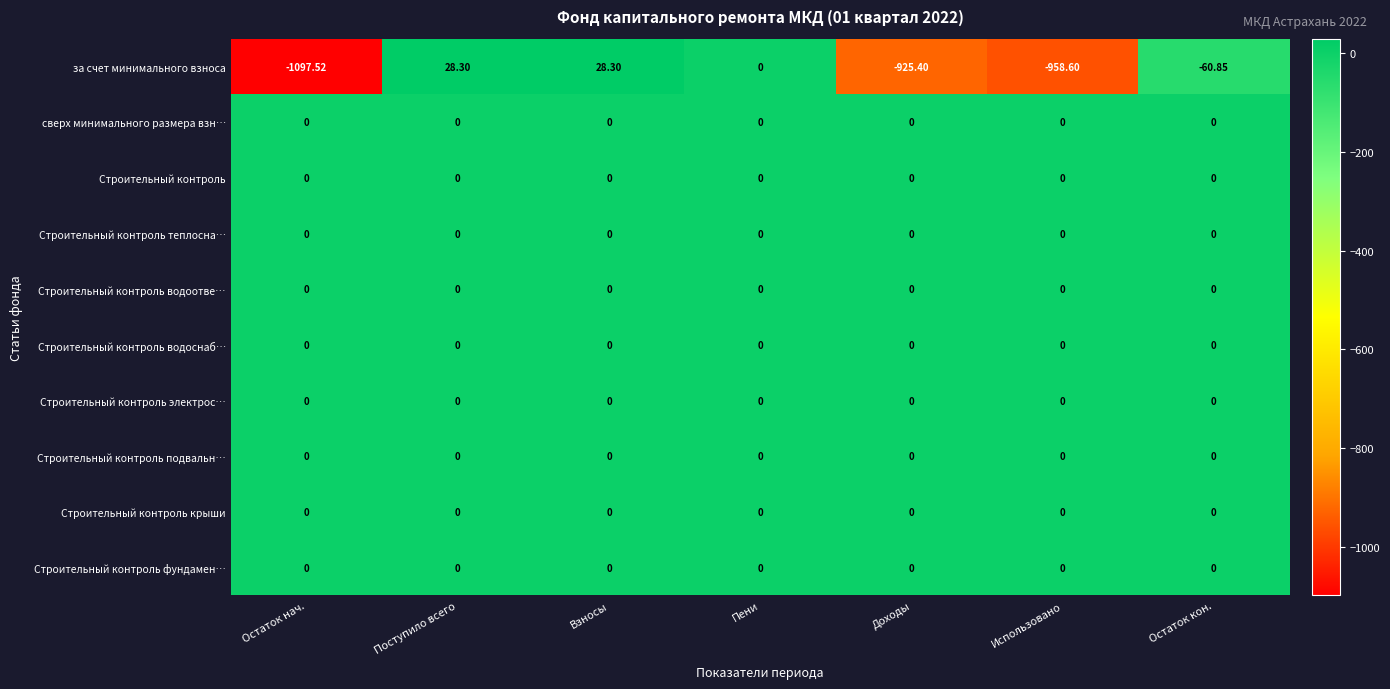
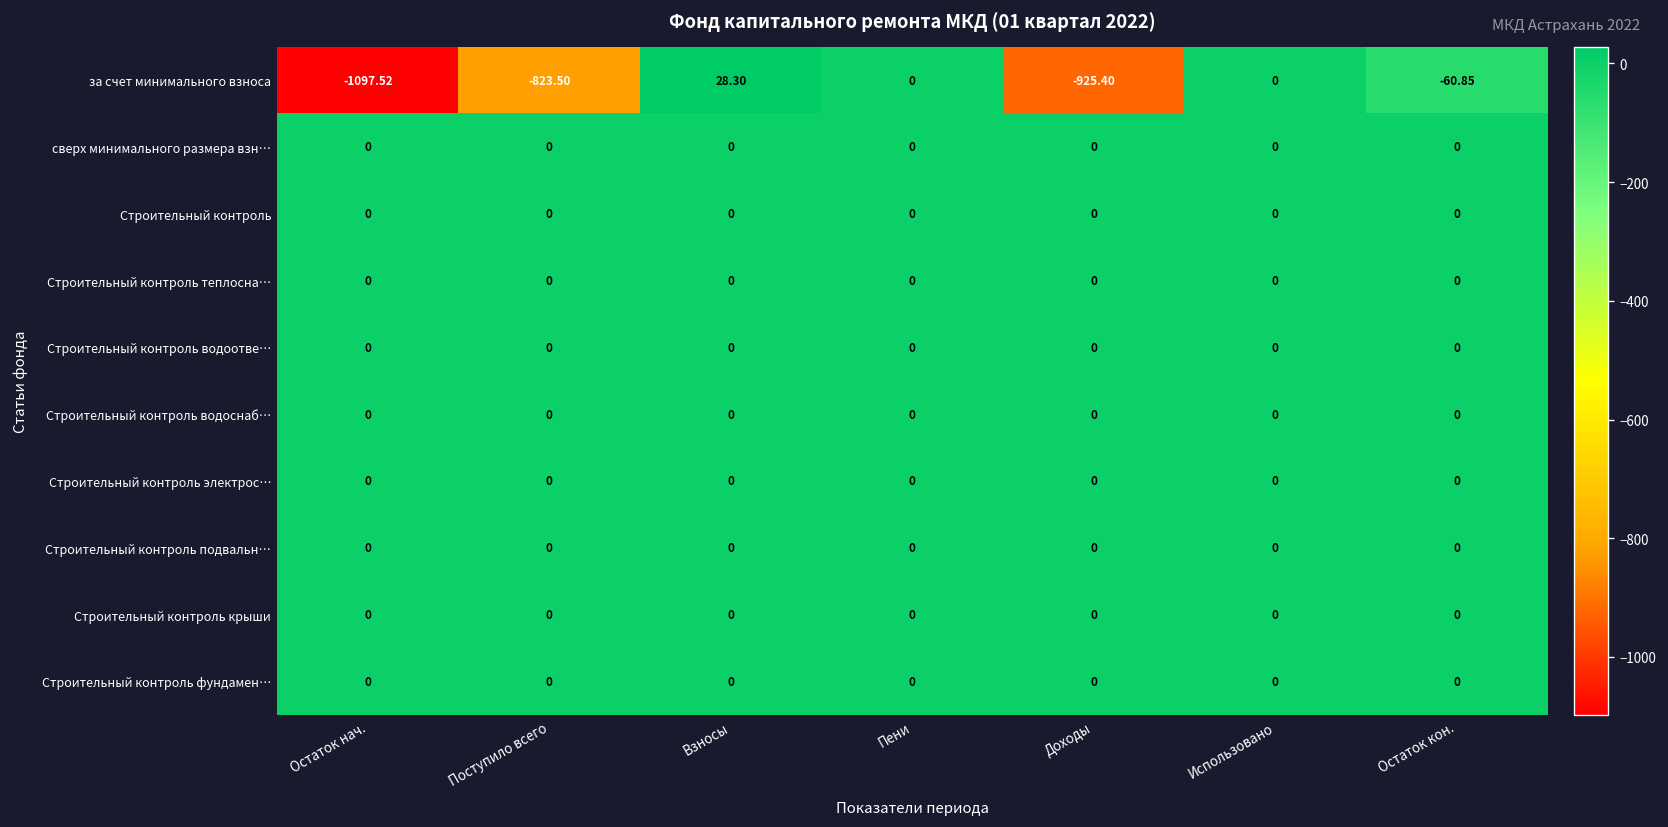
за счет минимального взноса, Поступило всего: 28.30 -> -823.50
за счет минимального взноса, Использовано: -958.60 -> 0
